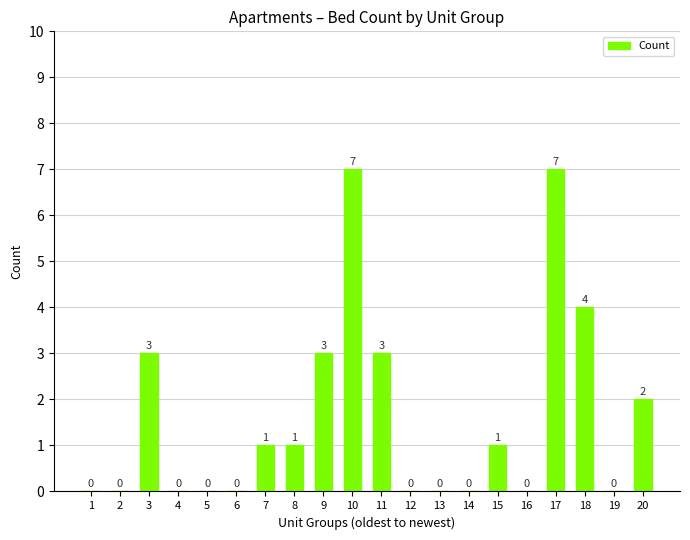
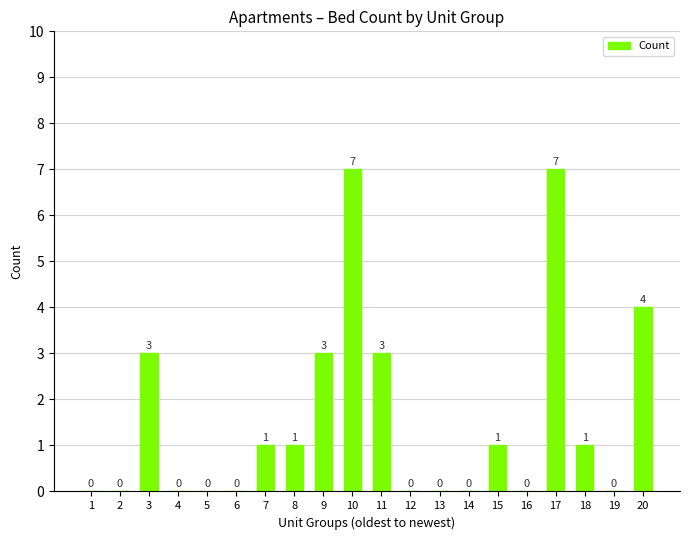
18: 4 -> 1
20: 2 -> 4
